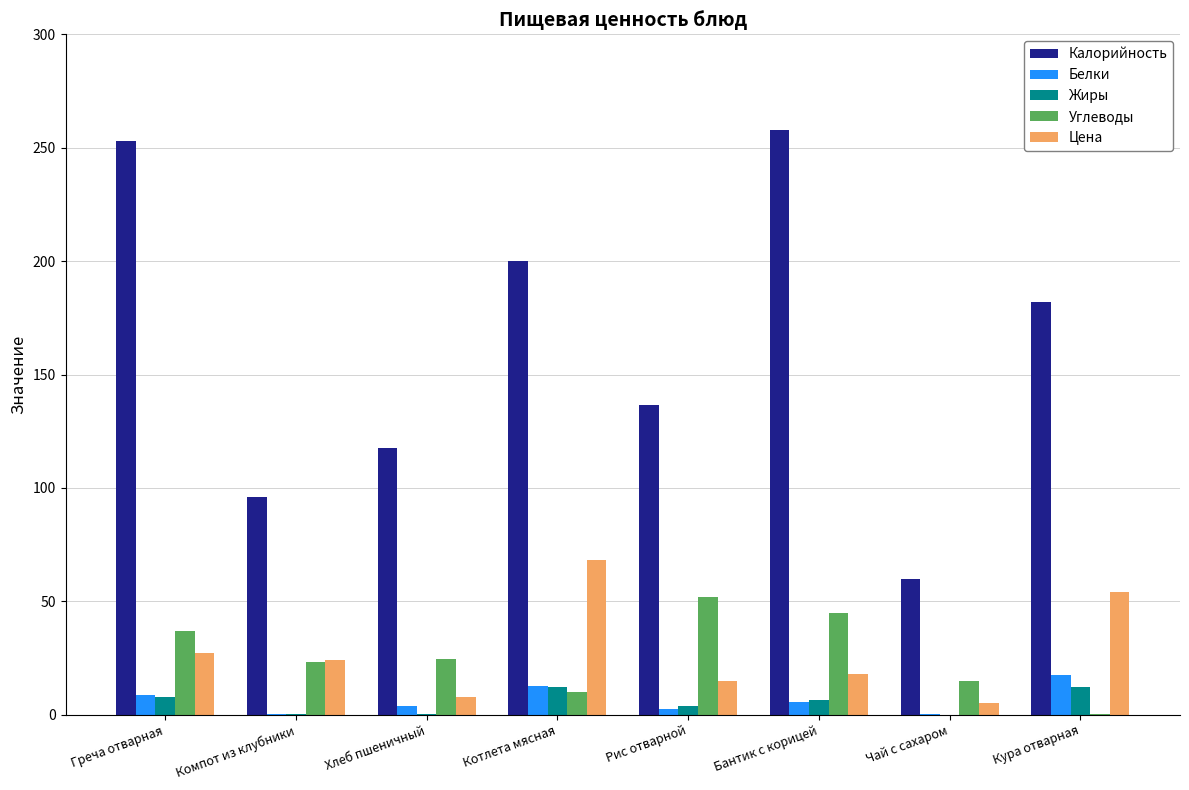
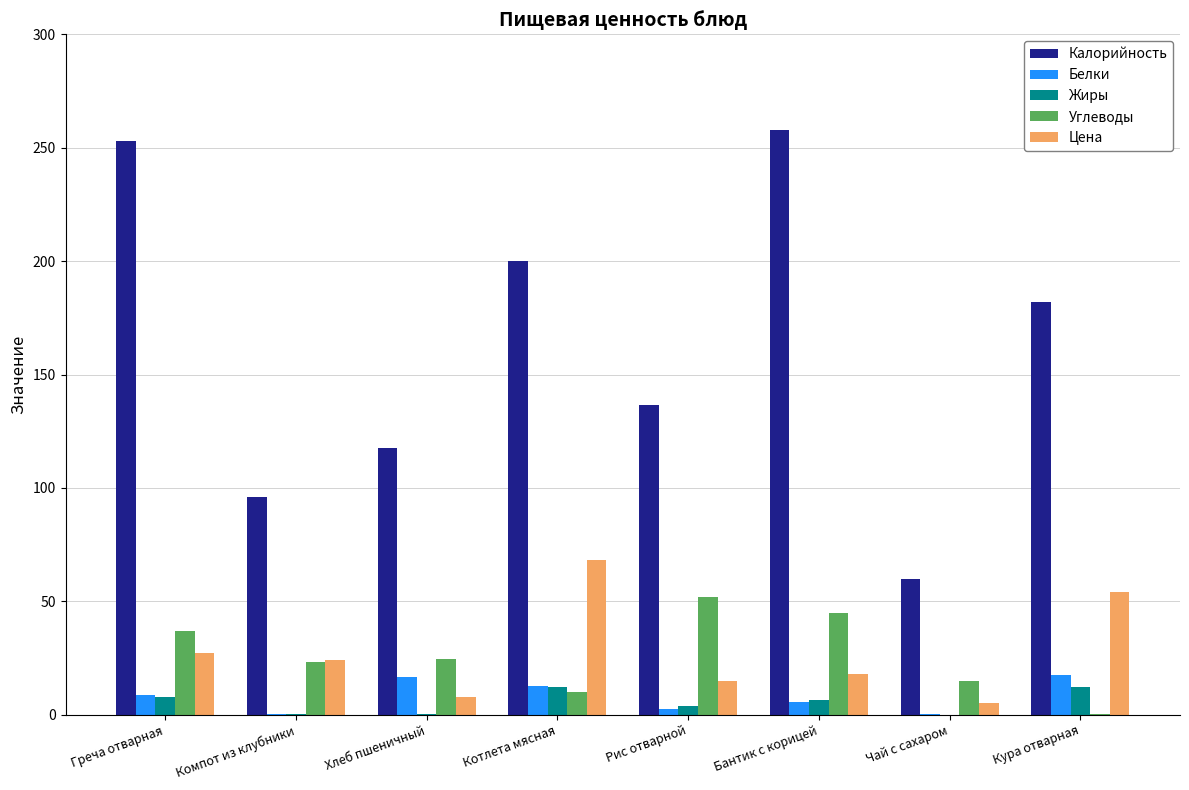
Белки, Хлеб пшеничный: 4 -> 17
